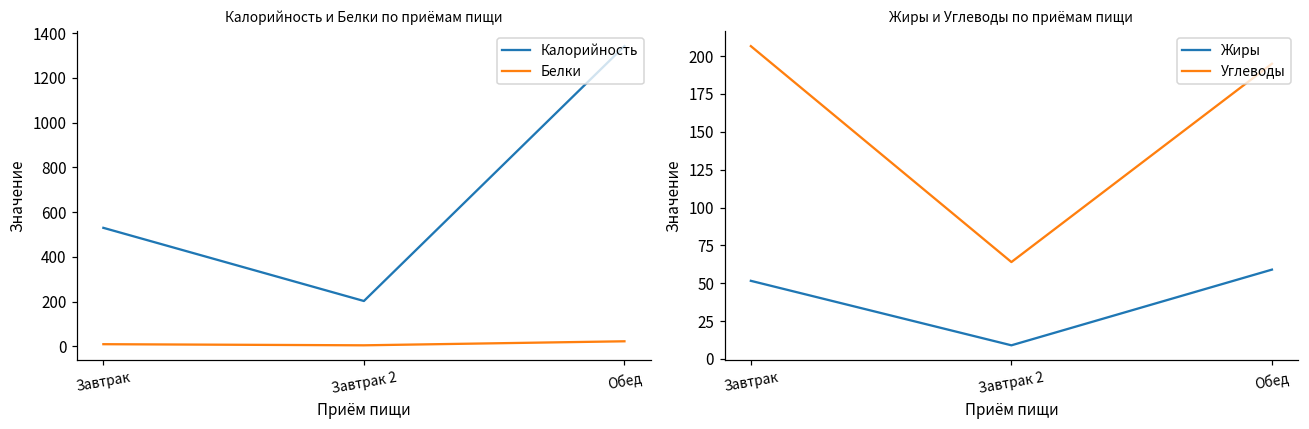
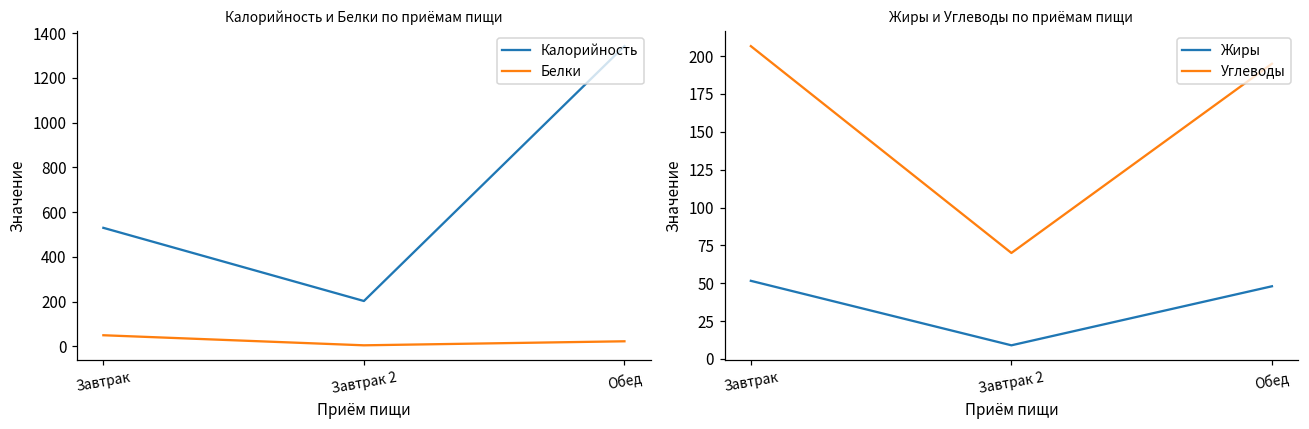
Калорийность и Белки по приёмам пищи, Белки, Завтрак: 10 -> 50
Жиры и Углеводы по приёмам пищи, Углеводы, Завтрак 2: 64 -> 70
Жиры и Углеводы по приёмам пищи, Жиры, Обед: 59 -> 48
